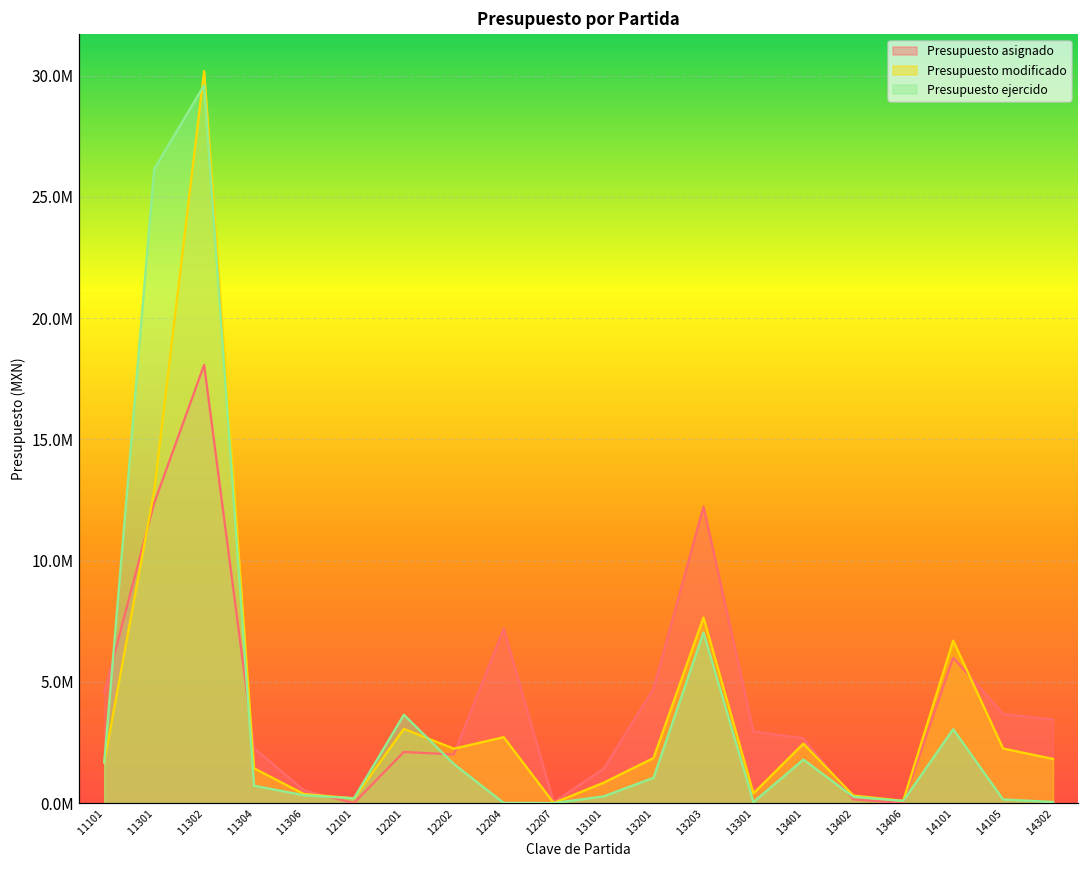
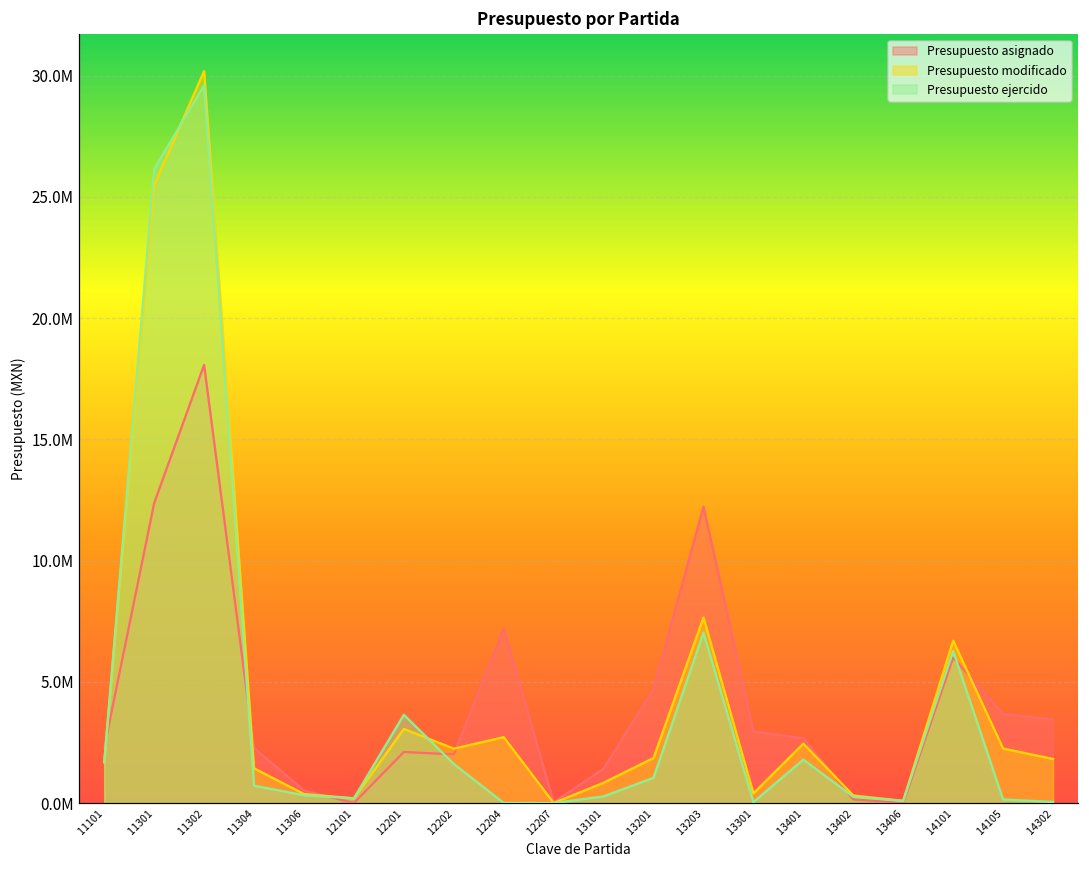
Presupuesto asignado, 11101: 4600000 -> 2300000
Presupuesto modificado, 11301: 12900000 -> 25500000
Presupuesto ejercido, 14101: 3000000 -> 6300000
